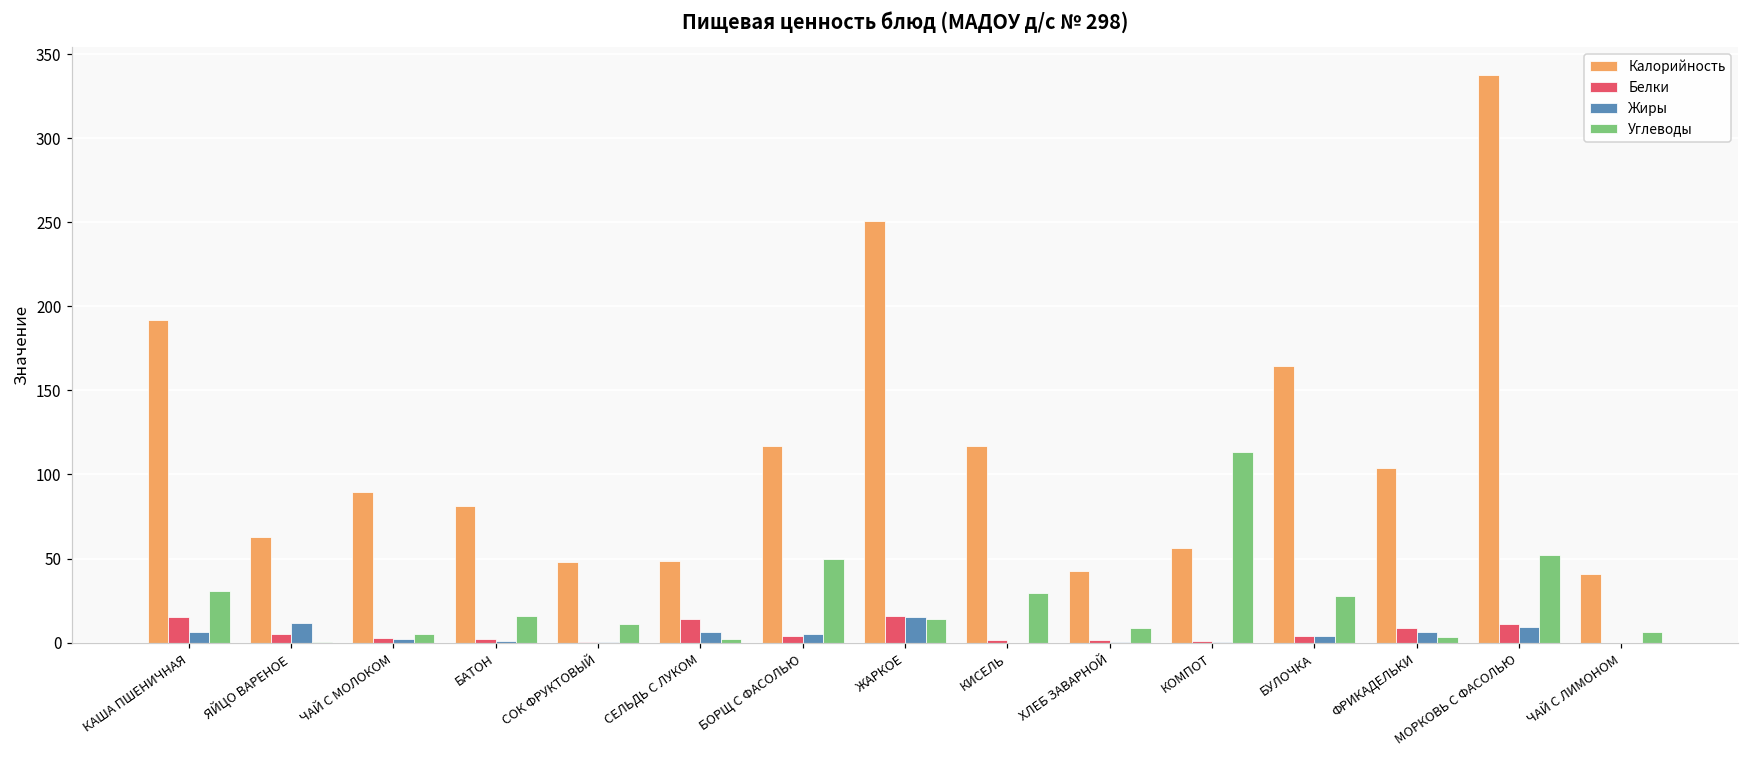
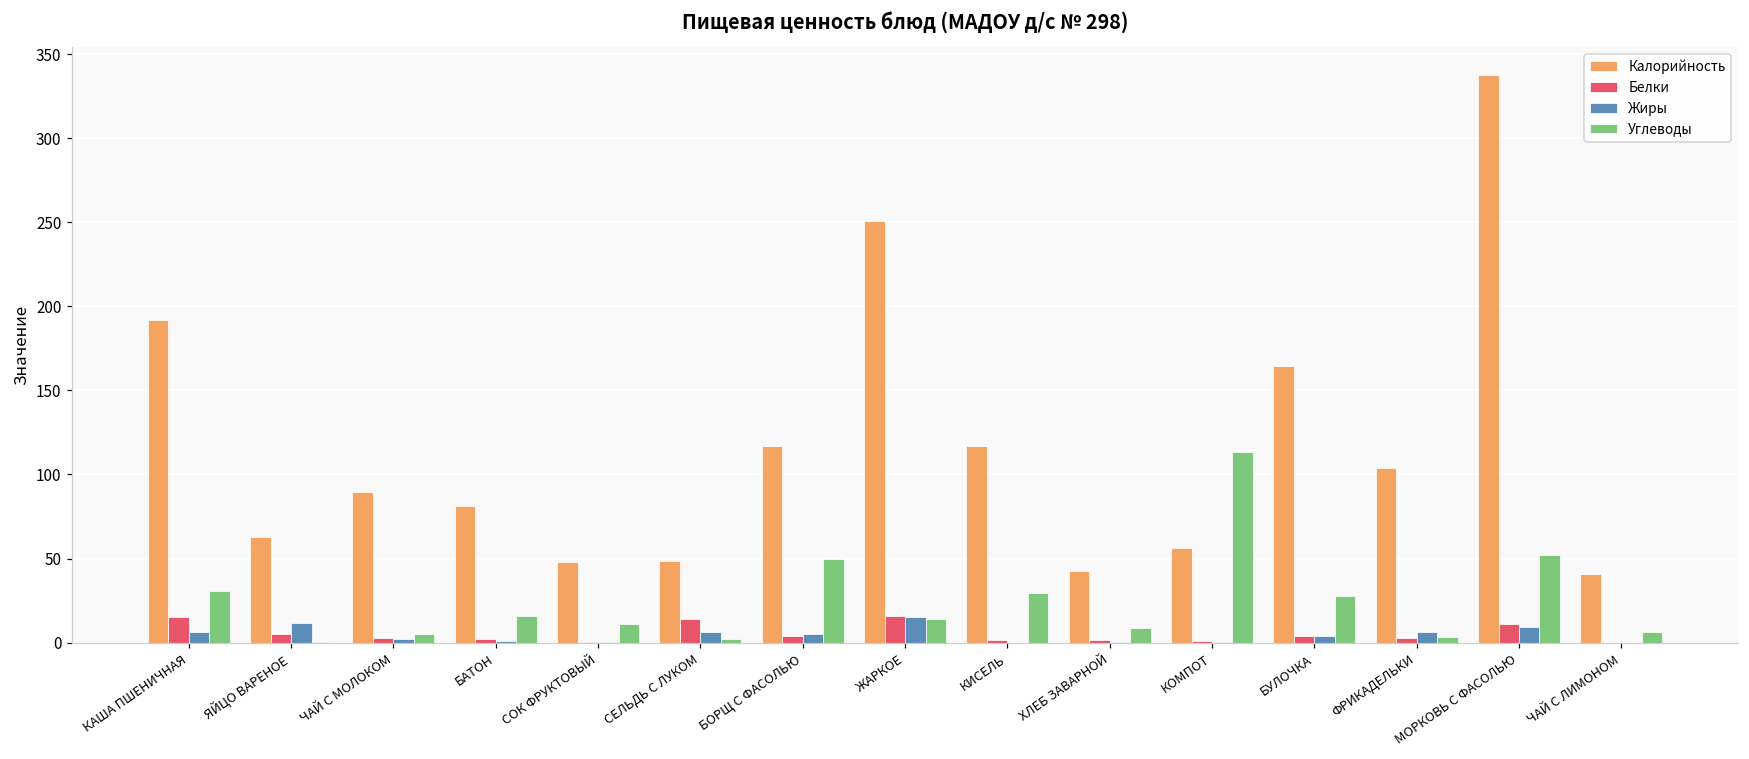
Белки, ФРИКАДЕЛЬКИ: 9 -> 3
